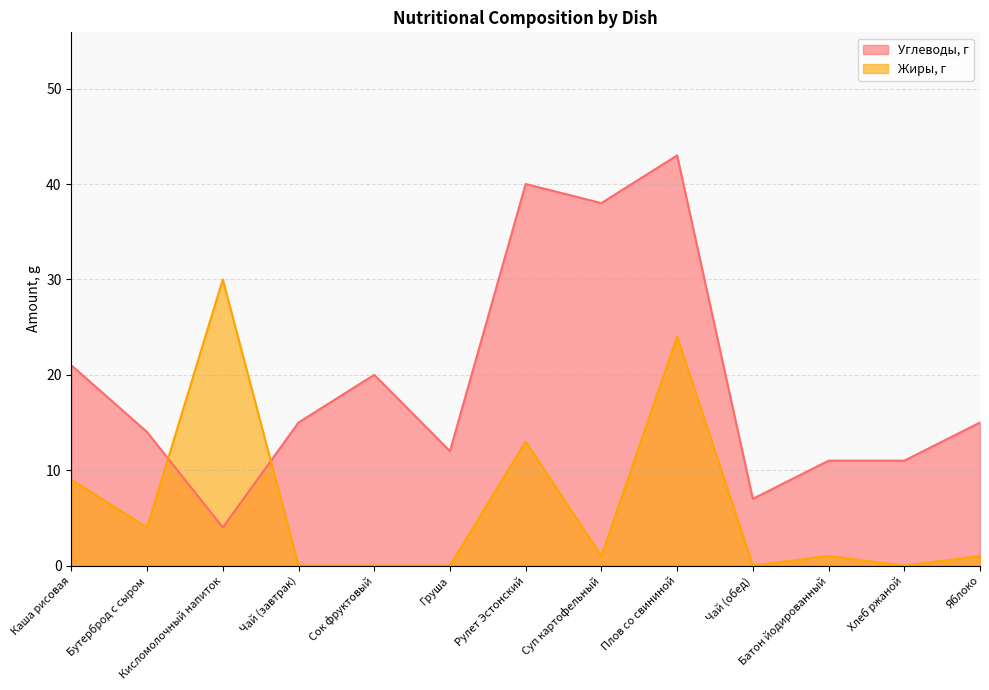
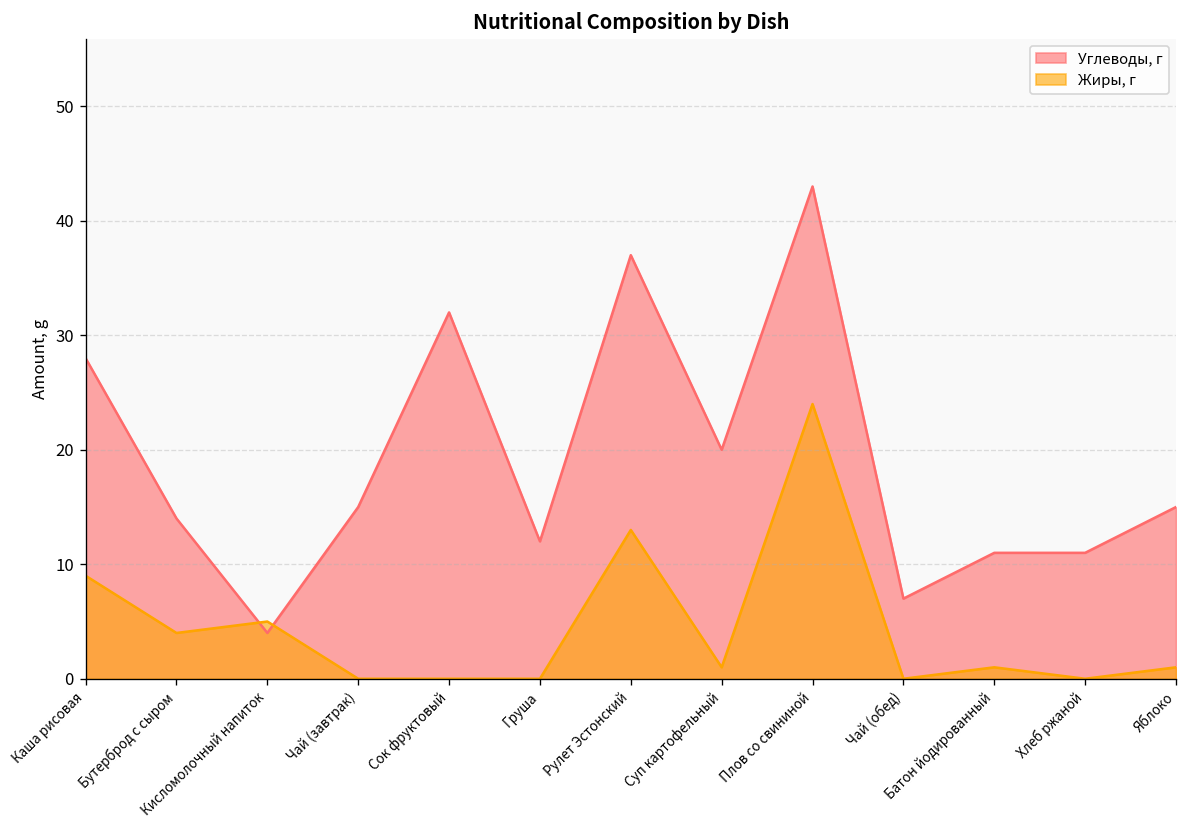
Углеводы, г, Каша рисовая: 21 -> 28
Жиры, г, Кисломолочный напиток: 30 -> 5
Углеводы, г, Сок фруктовый: 20 -> 32
Углеводы, г, Рулет Эстонский: 40 -> 37
Углеводы, г, Суп картофельный: 38 -> 20
